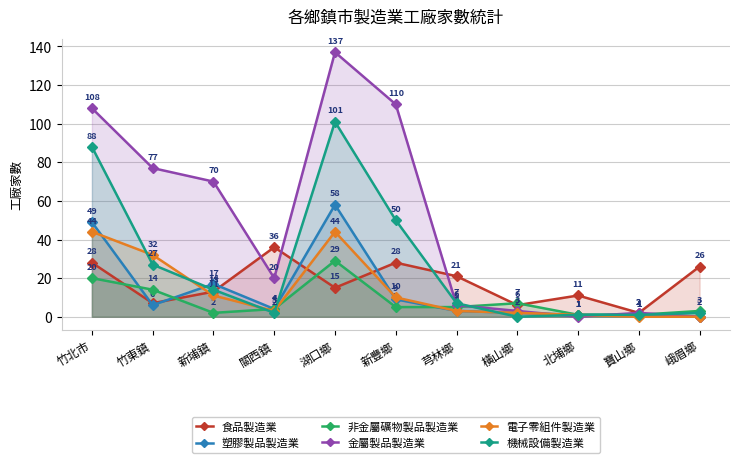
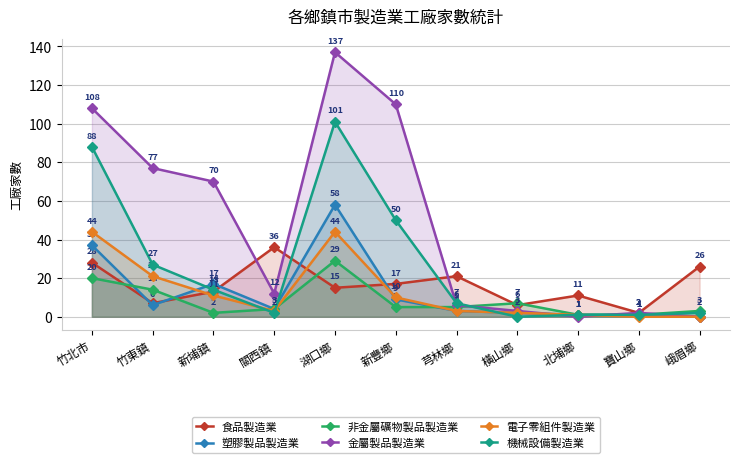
塑膠製品製造業, 竹北市: 49 -> 37
電子零組件製造業, 竹東鎮: 32 -> 21
金屬製品製造業, 關西鎮: 20 -> 12
食品製造業, 新豐鄉: 28 -> 17
